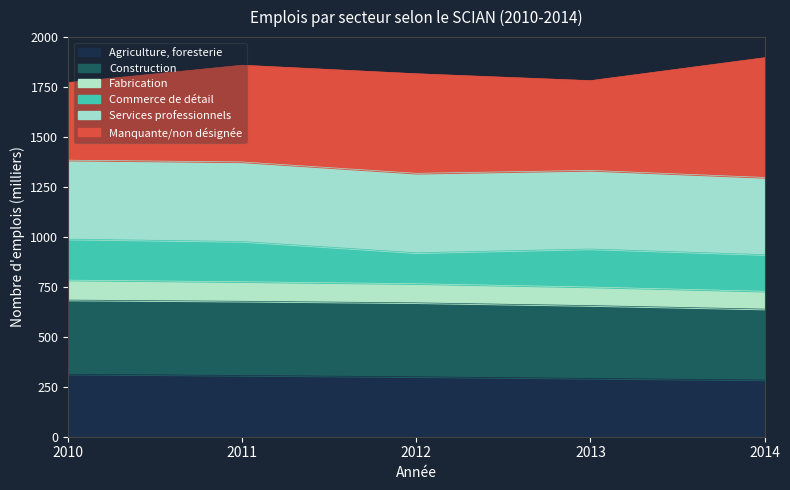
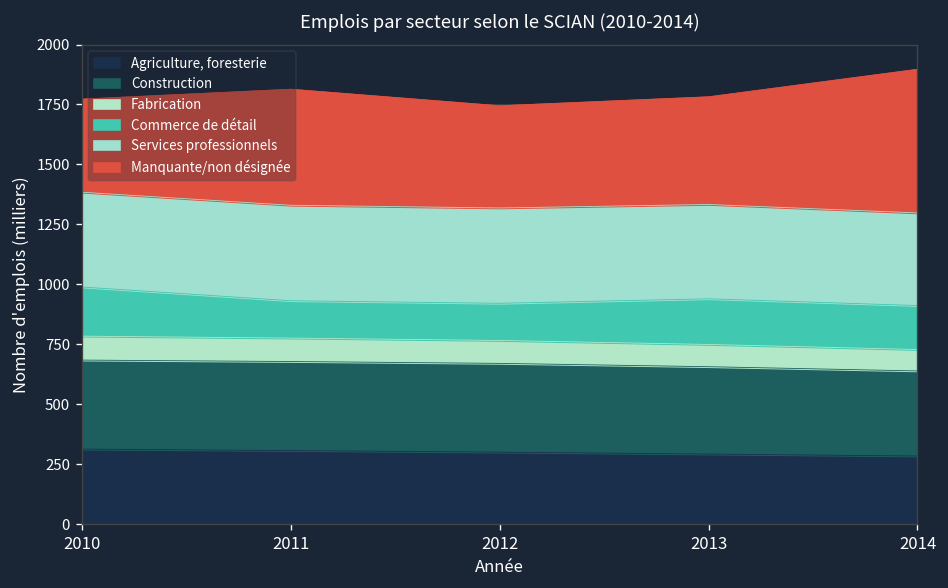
Commerce de détail, 2011: 200 -> 160
Manquante/non désignée, 2012: 500 -> 430
